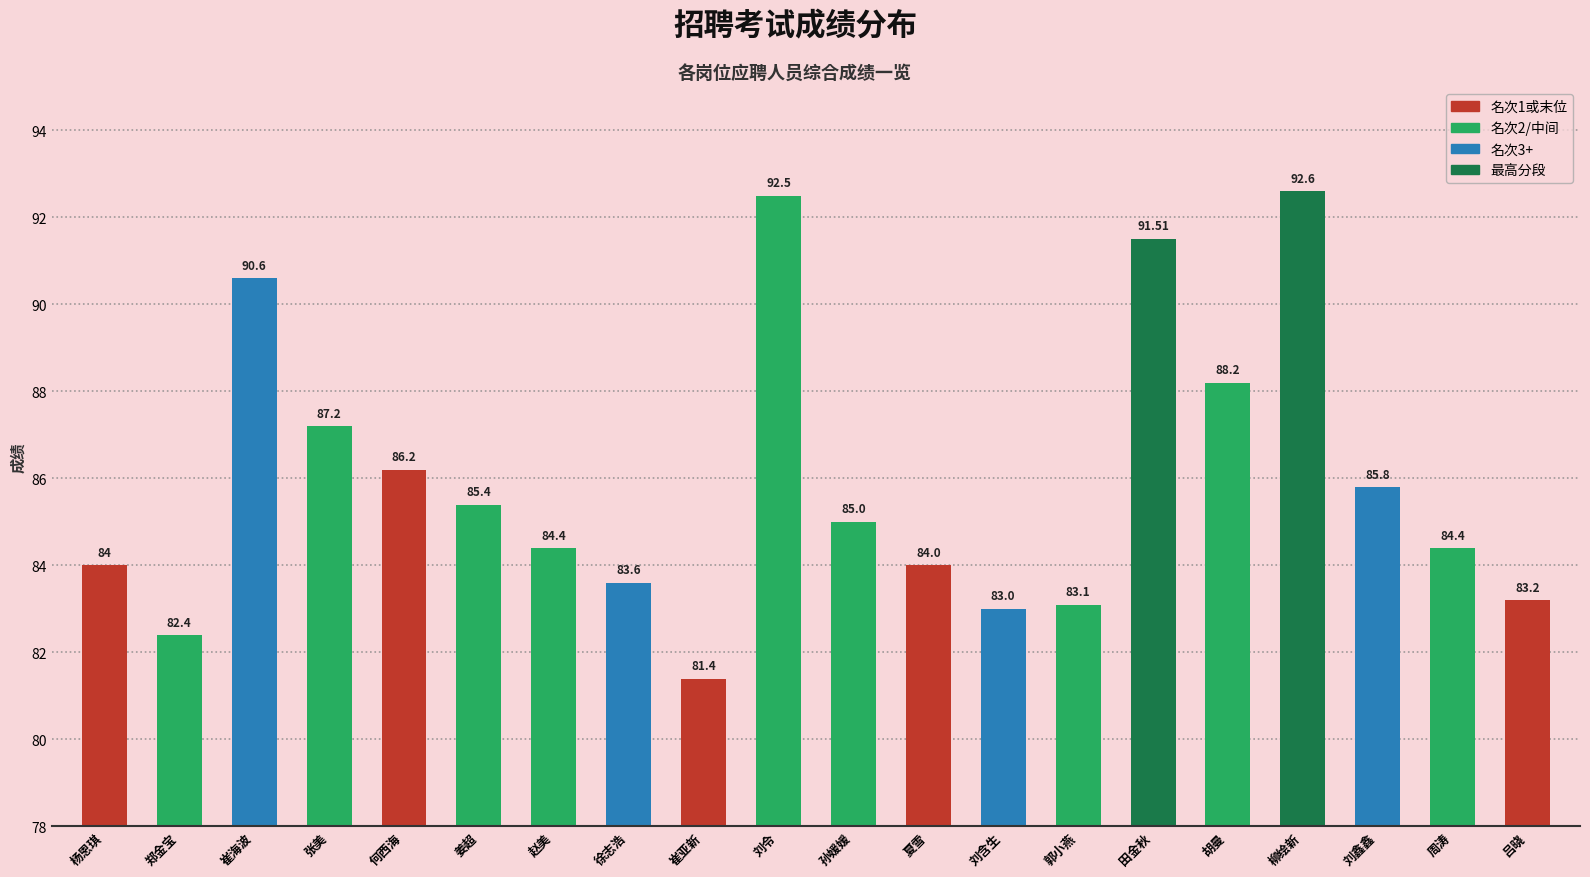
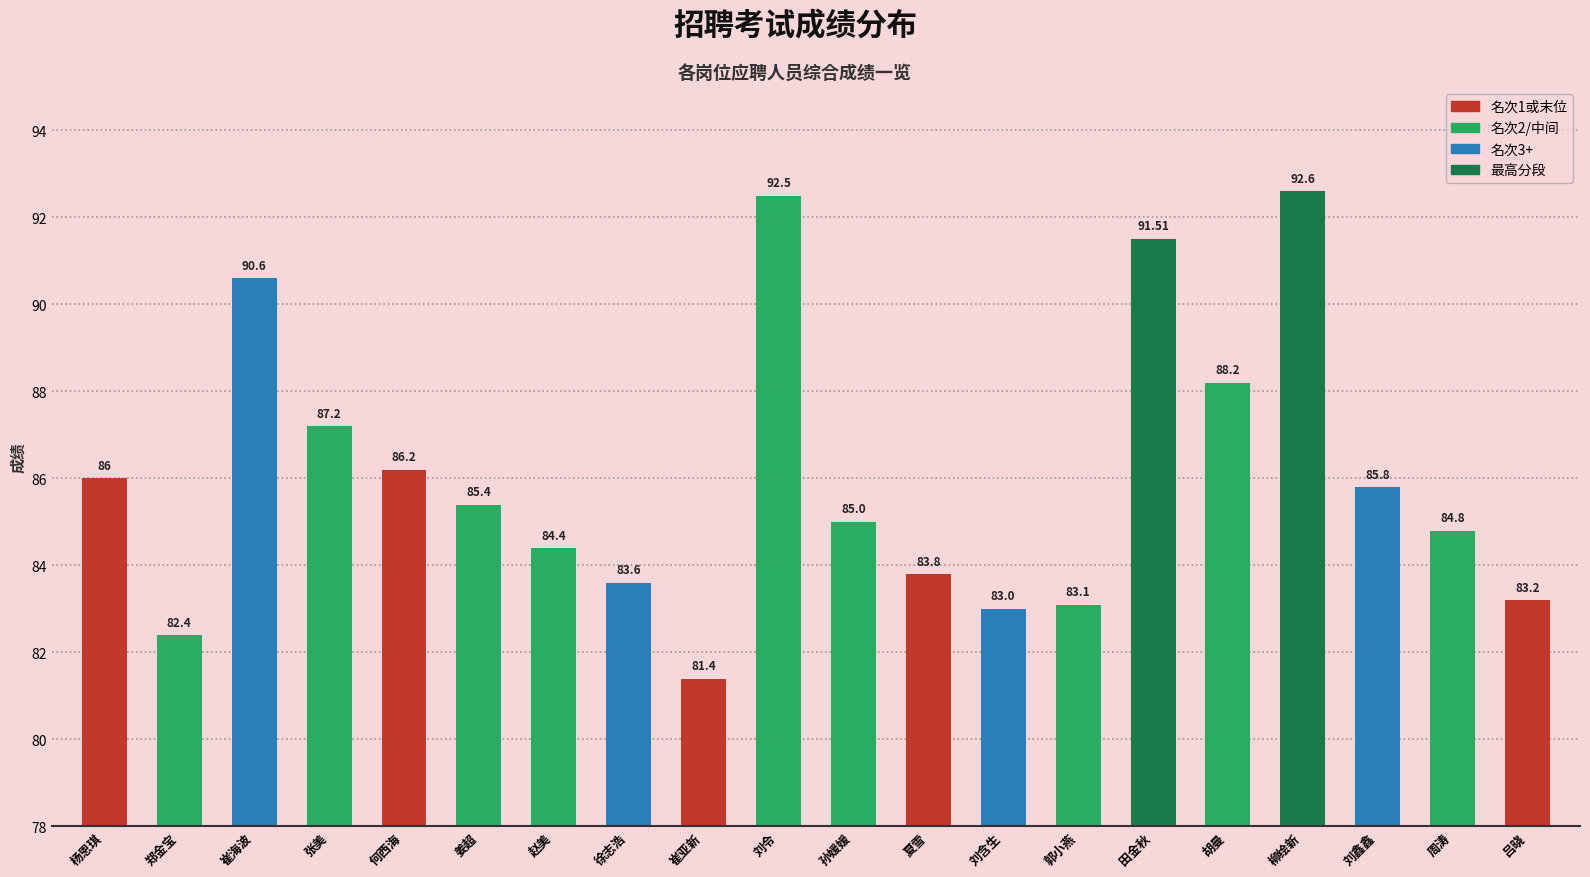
杨恩琪: 84 -> 86
夏雪: 84.0 -> 83.8
周涛: 84.4 -> 84.8
